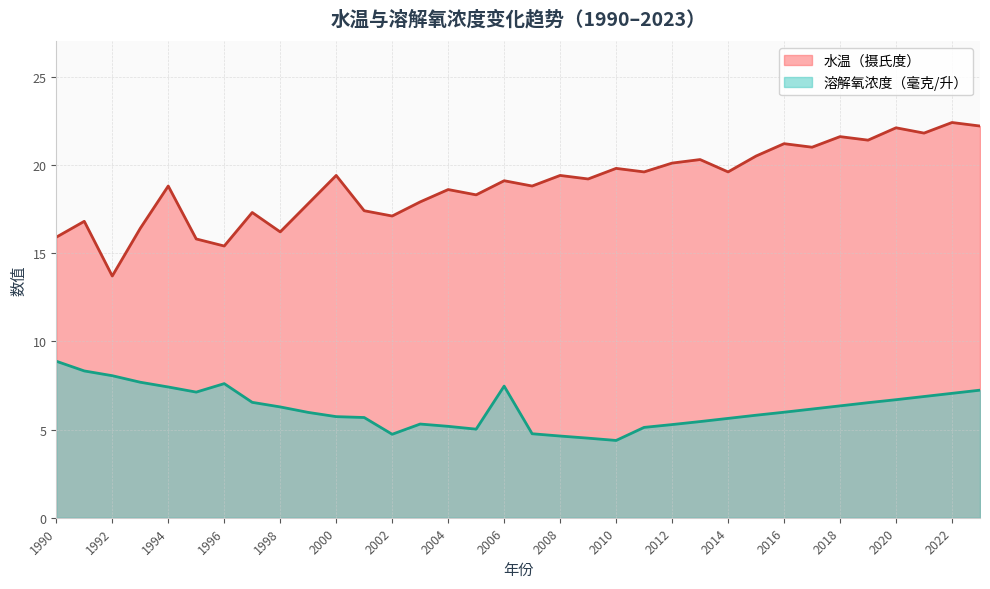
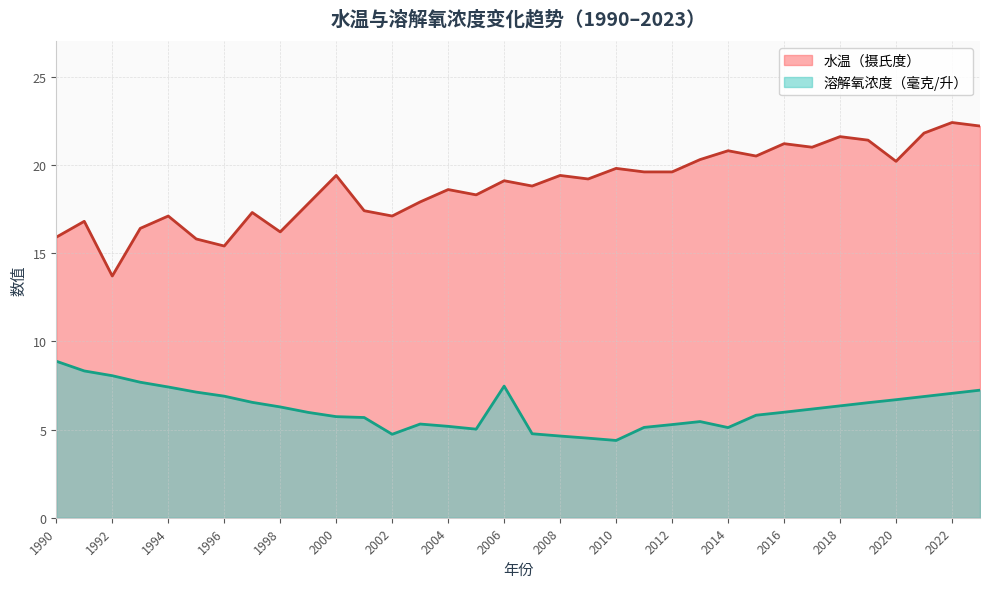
水温（摄氏度）, 1994: 18.8 -> 17.1
溶解氧浓度（毫克/升）, 1996: 7.6 -> 6.9
水温（摄氏度）, 2012: 20.1 -> 19.6
水温（摄氏度）, 2014: 19.6 -> 20.8
溶解氧浓度（毫克/升）, 2014: 5.6 -> 5.1
水温（摄氏度）, 2020: 22.1 -> 20.2
